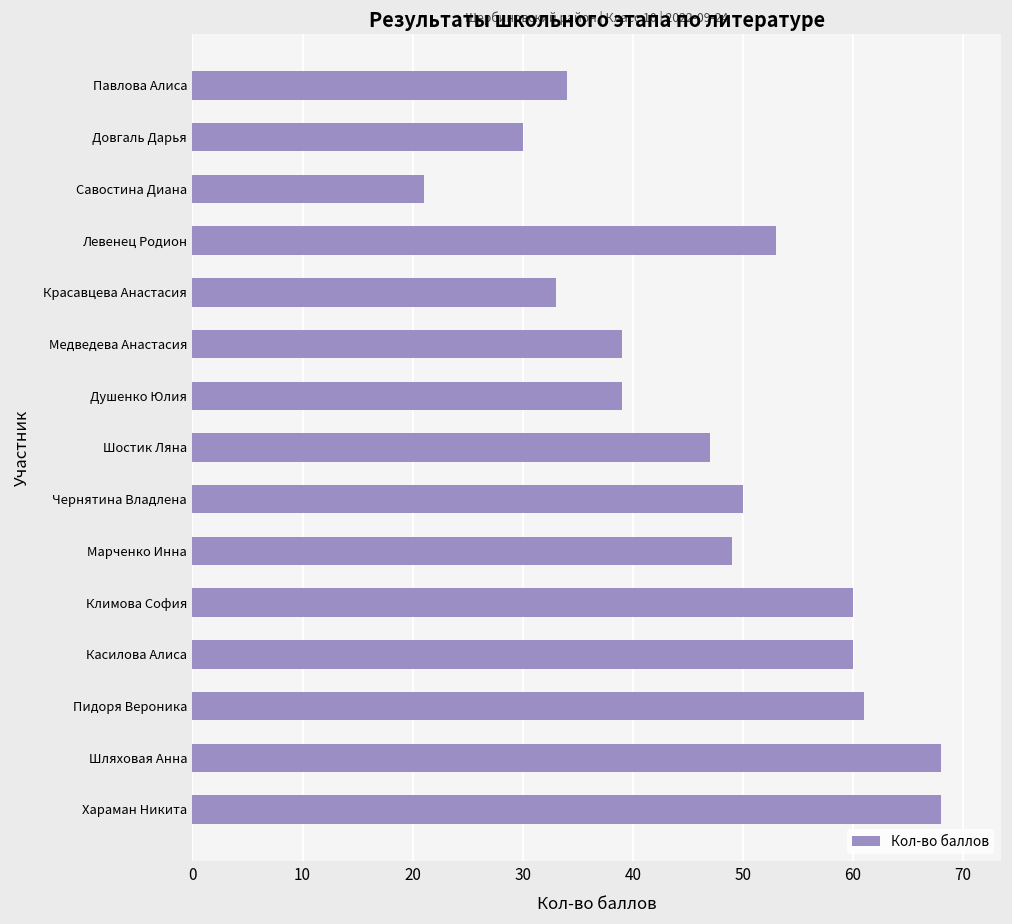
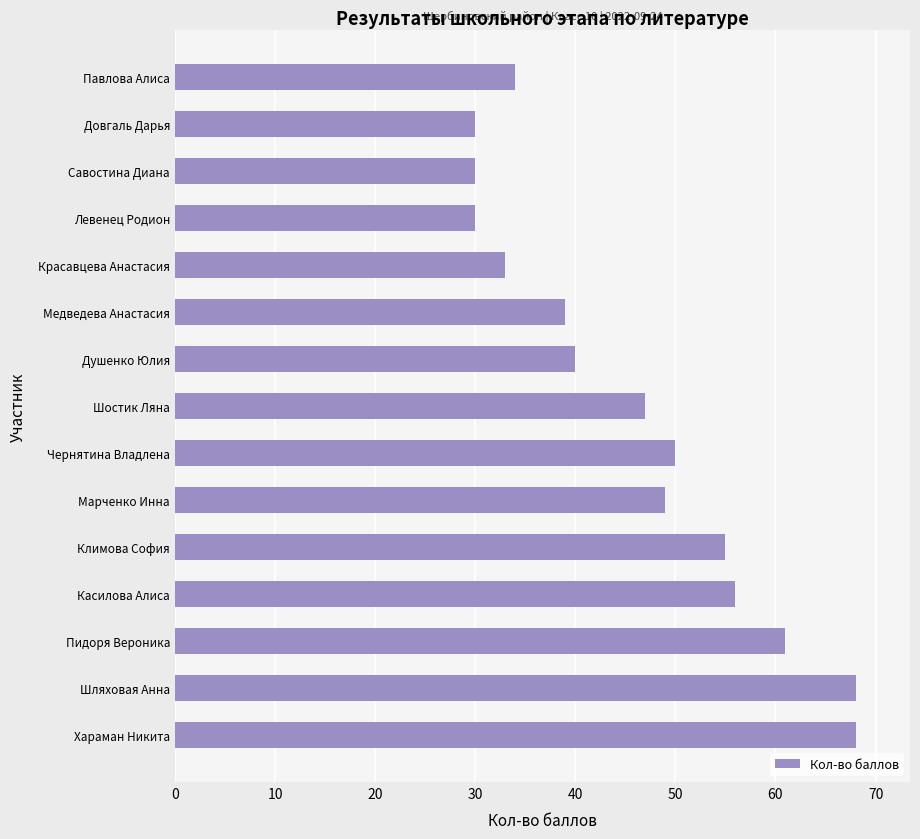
Савостина Диана: 21 -> 30
Левенец Родион: 53 -> 30
Душенко Юлия: 39 -> 40
Климова София: 60 -> 55
Касилова Алиса: 60 -> 56
